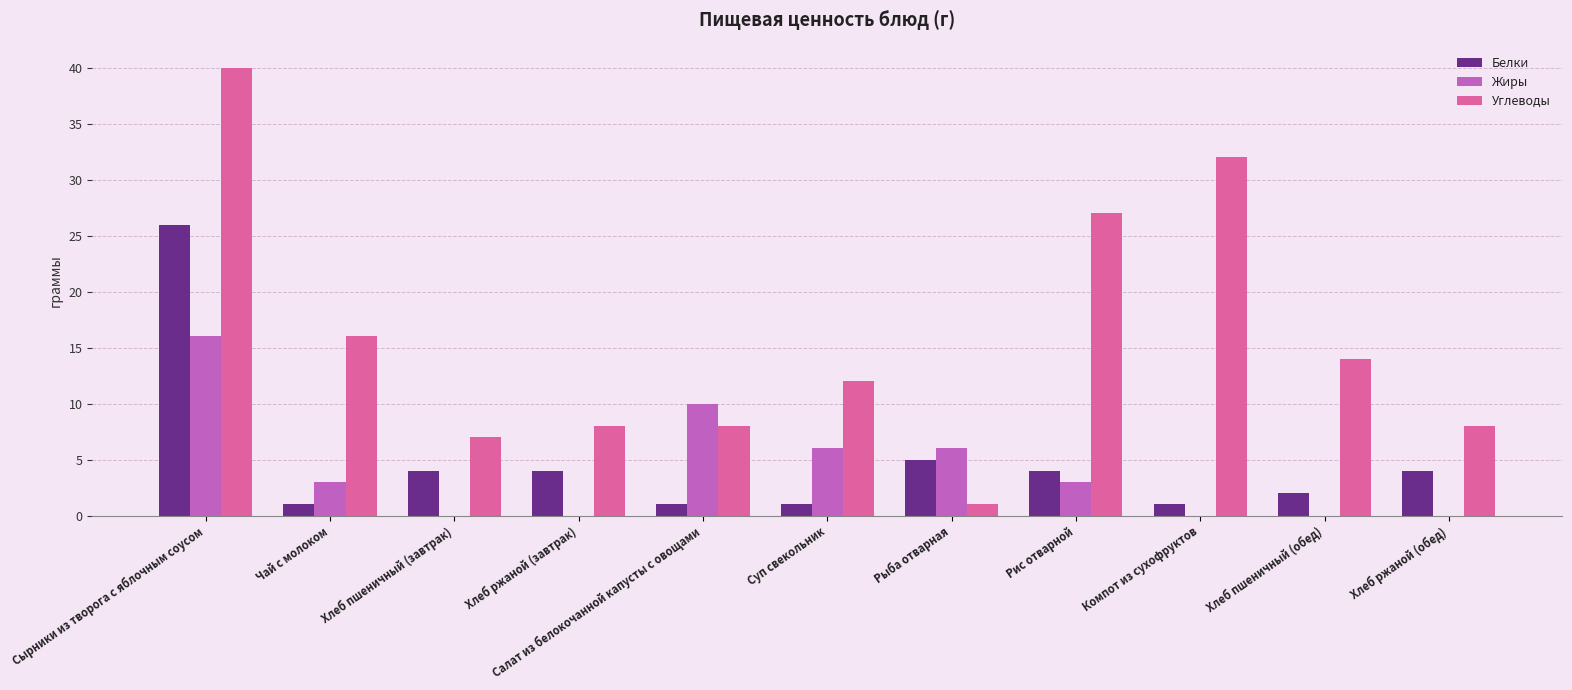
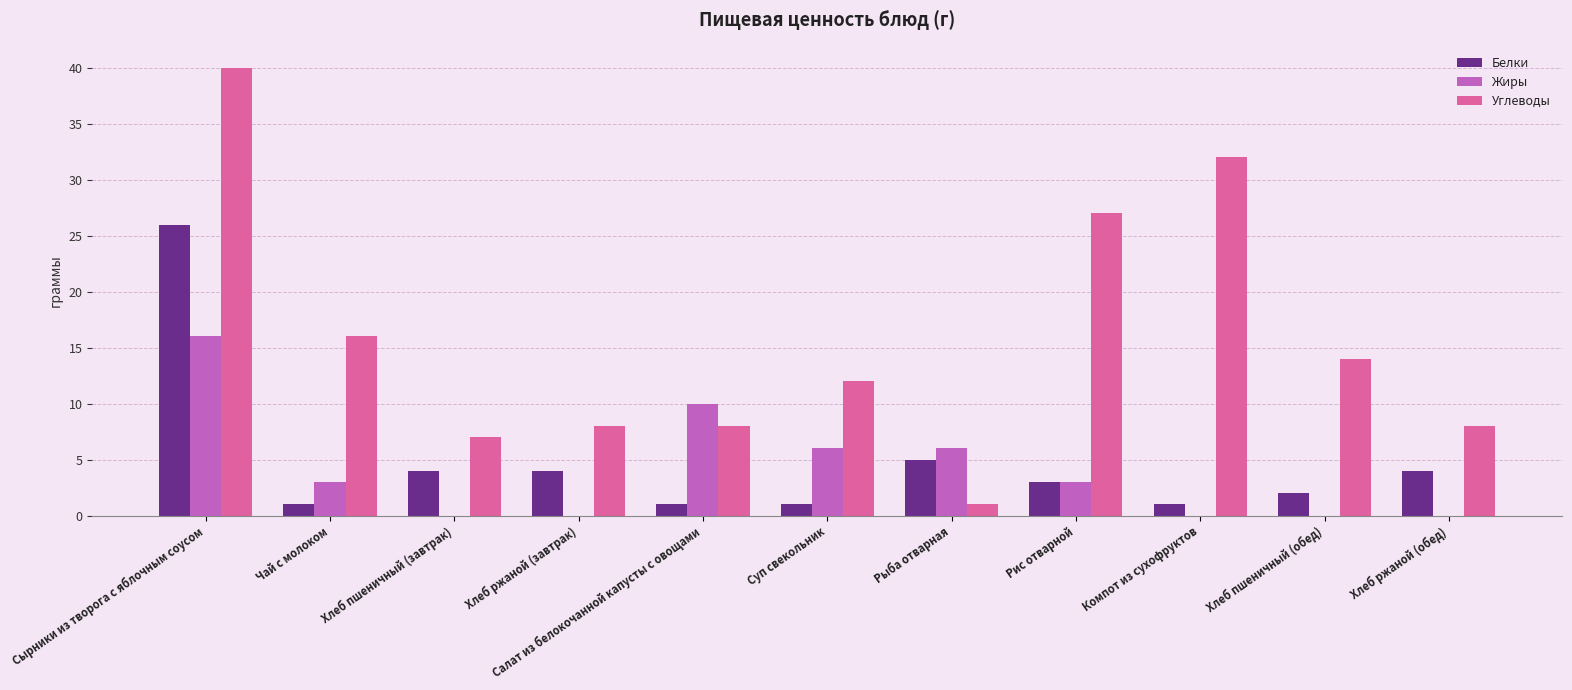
Белки, Рис отварной: 4 -> 3
